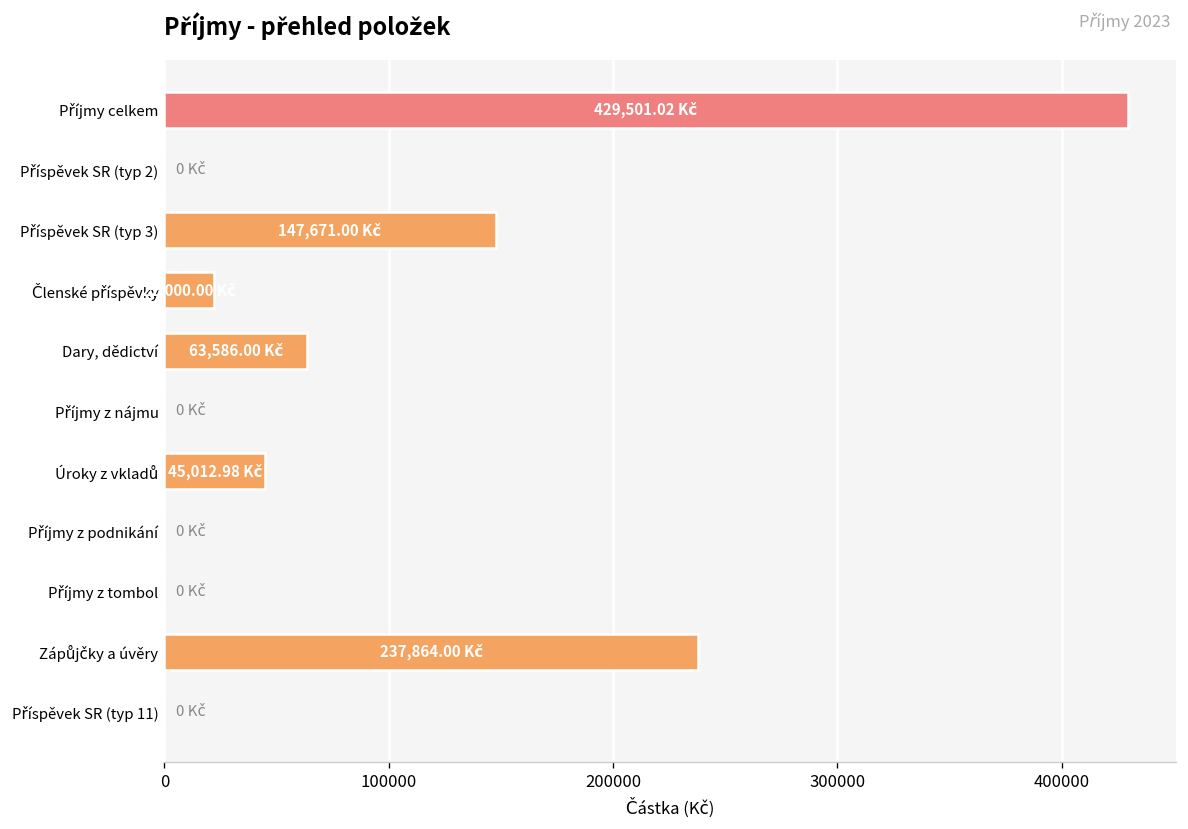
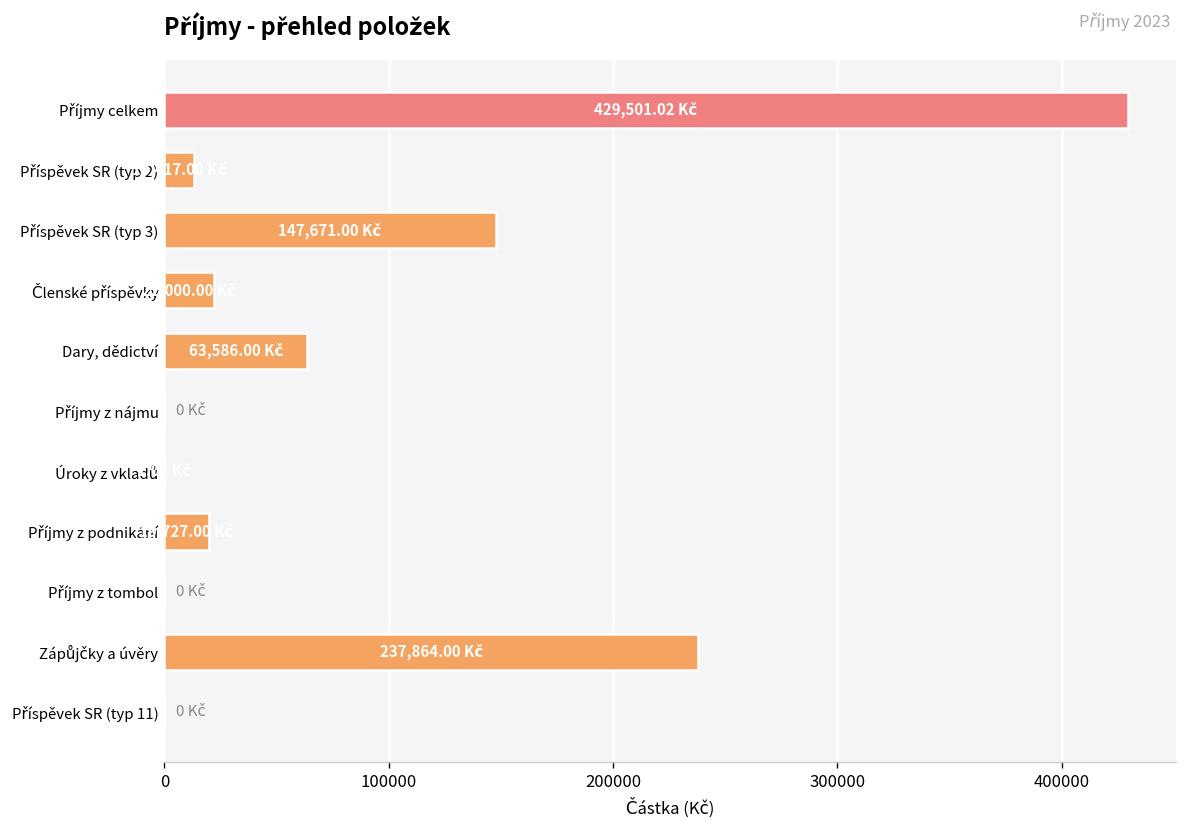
Příspěvek SR (typ 2): 0 -> 13000
Úroky z vkladů: 45000 -> 0
Příjmy z podnikání: 0 -> 20000
